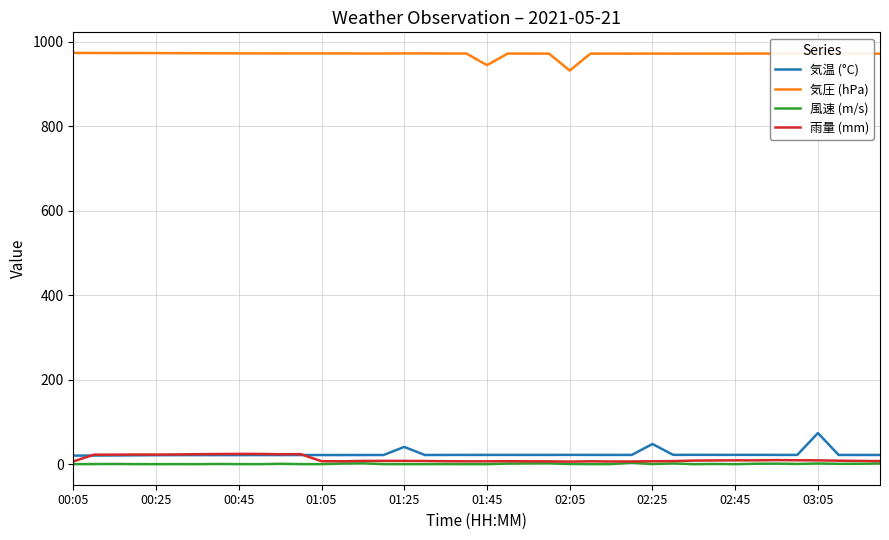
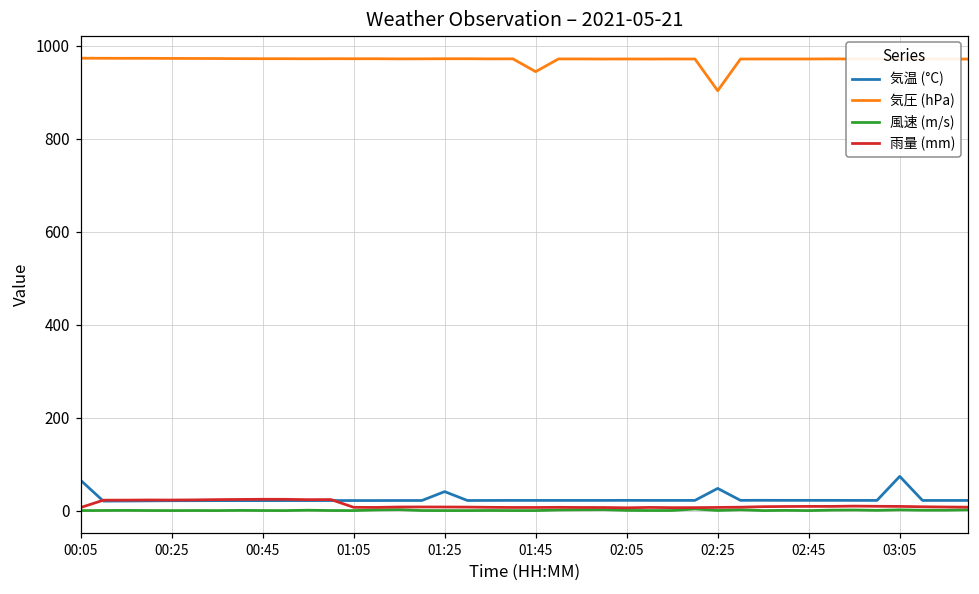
気温 (°C), 00:05: 20 -> 70
気圧 (hPa), 02:05: 930 -> 970
気圧 (hPa), 02:25: 970 -> 900
